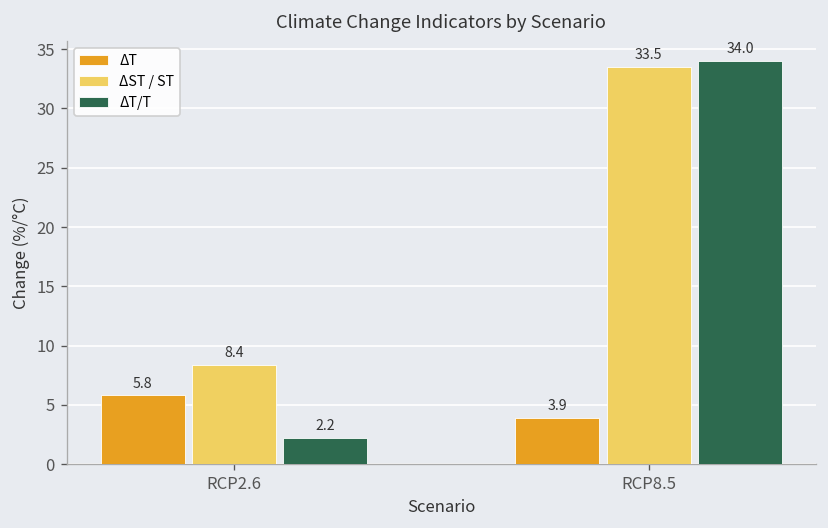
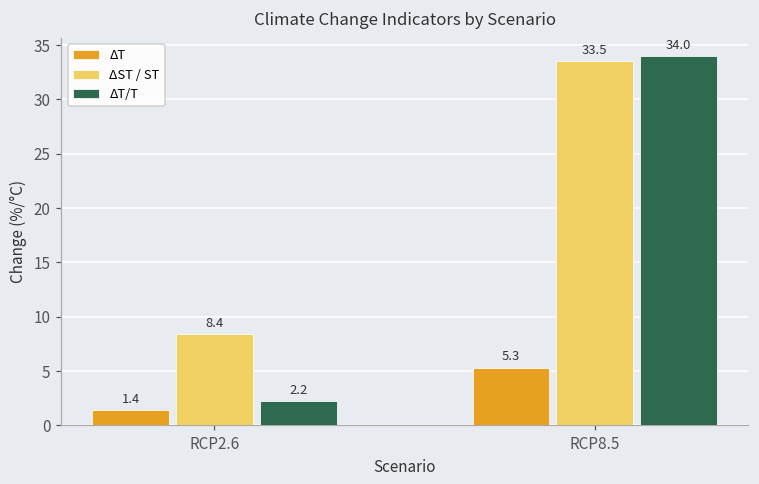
ΔT, RCP2.6: 5.8 -> 1.4
ΔT, RCP8.5: 3.9 -> 5.3
